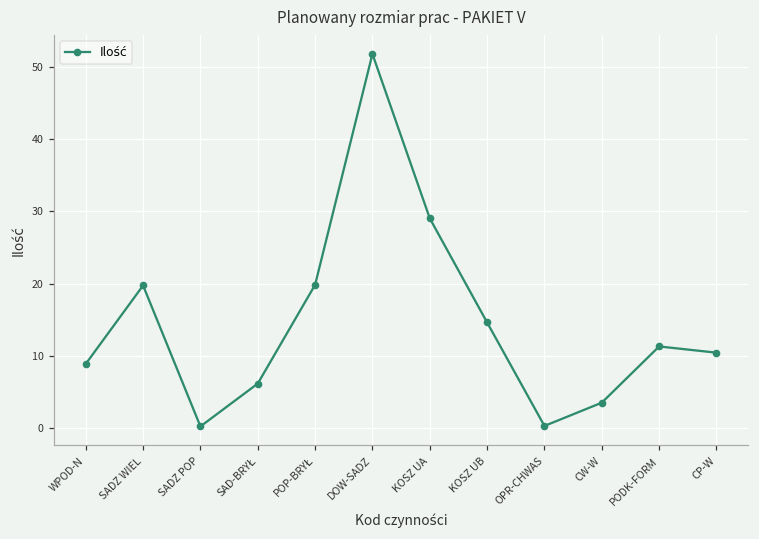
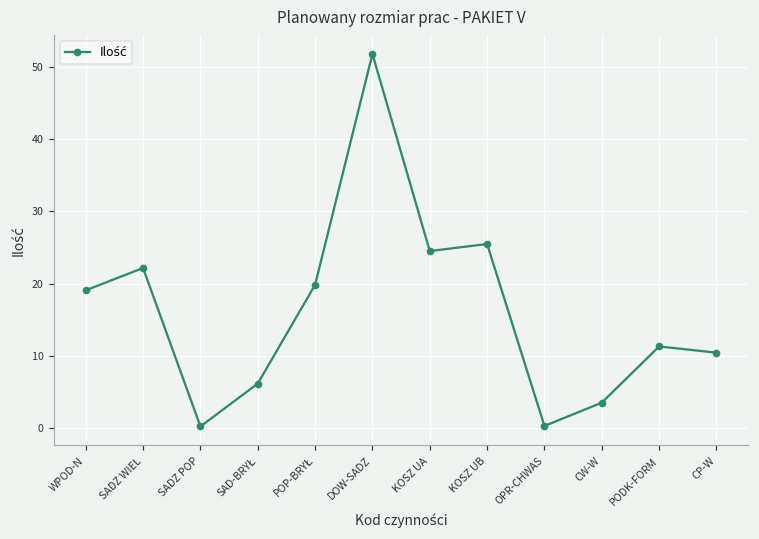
WPOD-N: 9 -> 19
SADZ WIEL: 20 -> 22
KOSZ UA: 29 -> 24
KOSZ UB: 15 -> 25
